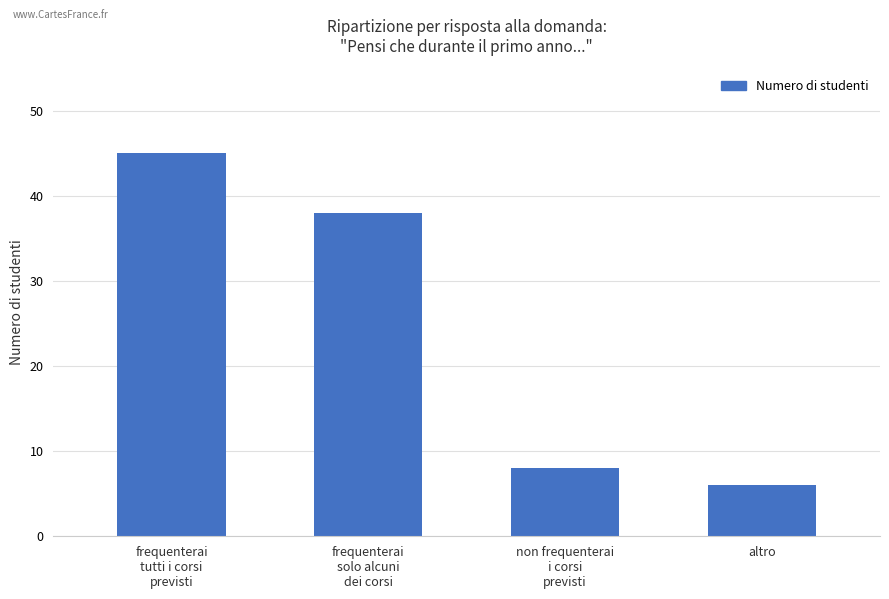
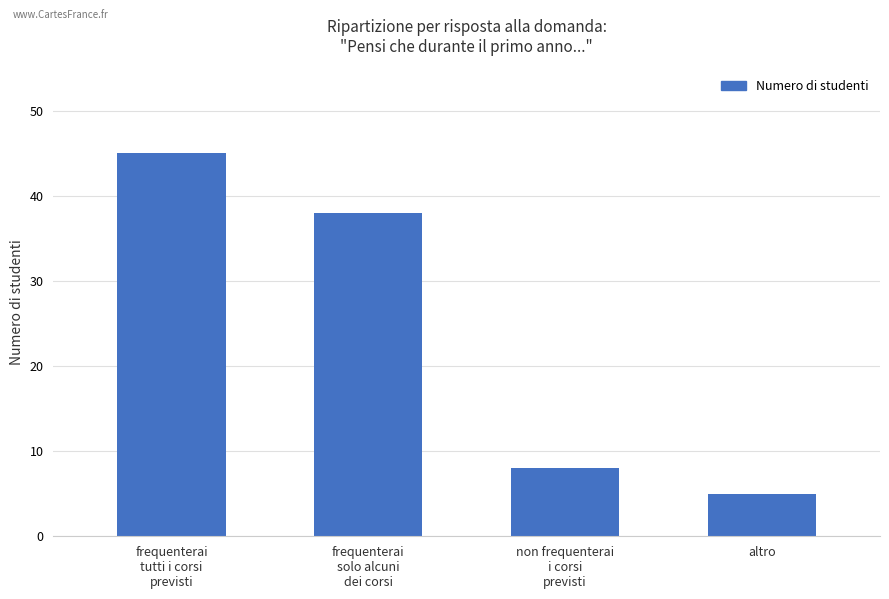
altro: 6 -> 5
